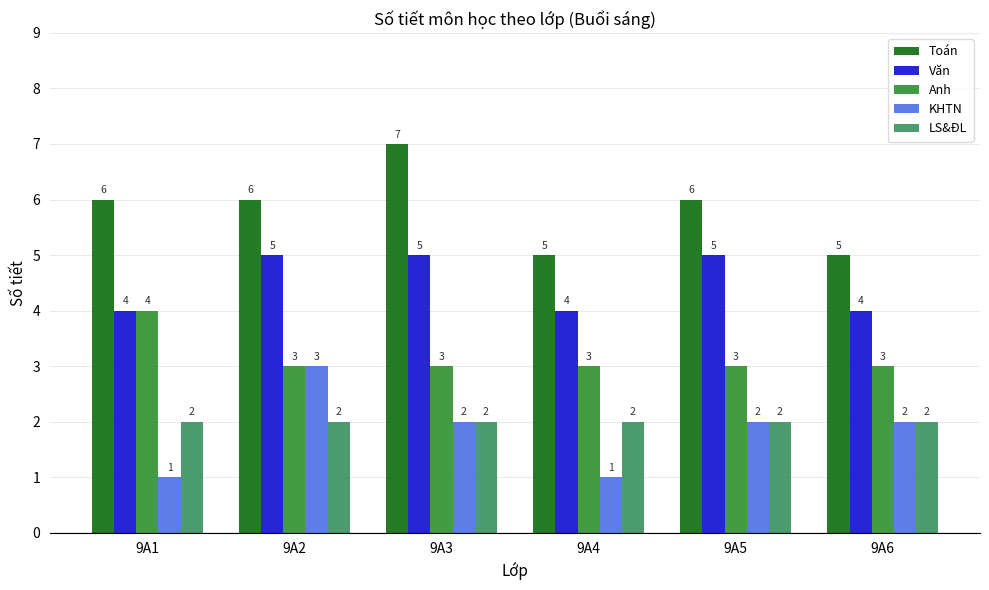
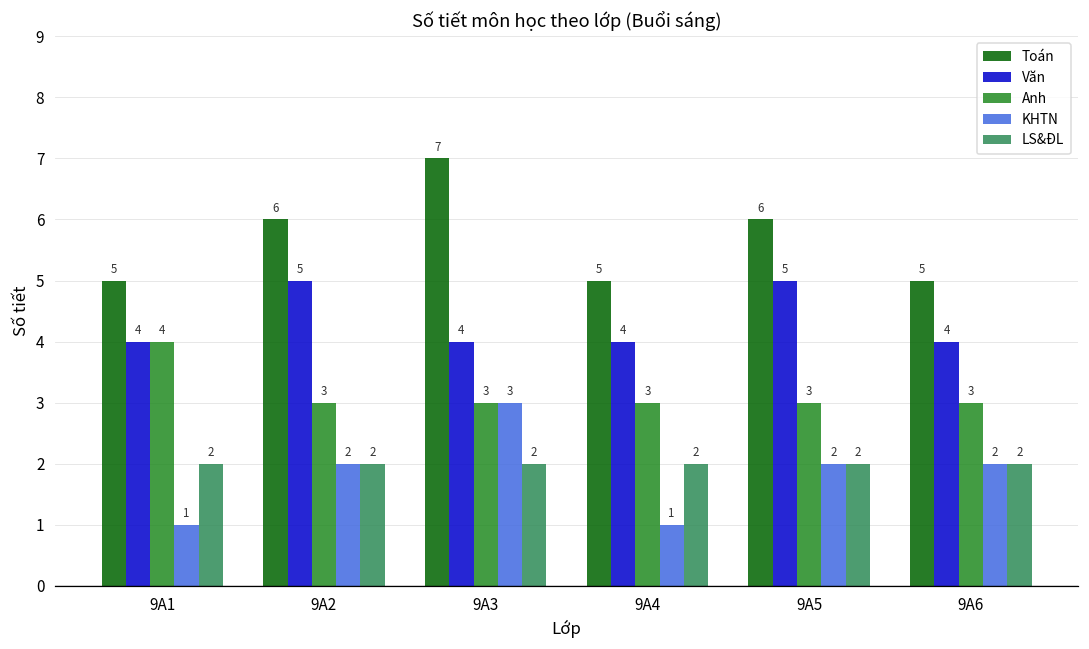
Toán, 9A1: 6 -> 5
KHTN, 9A2: 3 -> 2
Văn, 9A3: 5 -> 4
KHTN, 9A3: 2 -> 3
